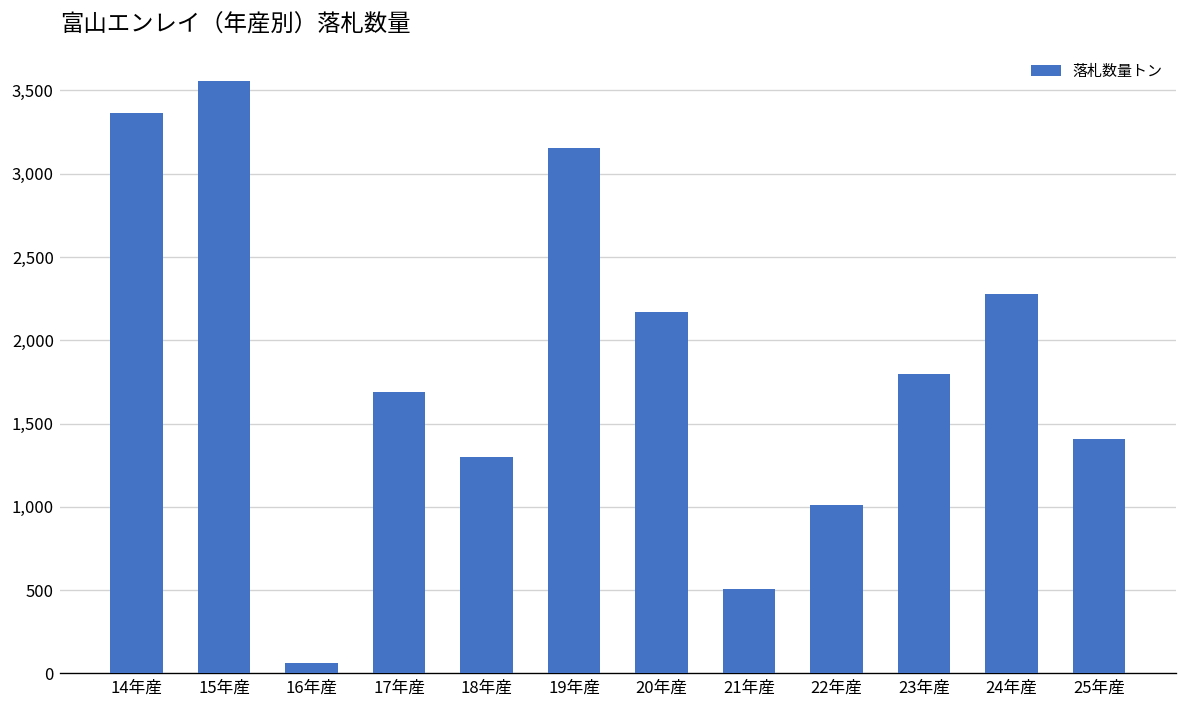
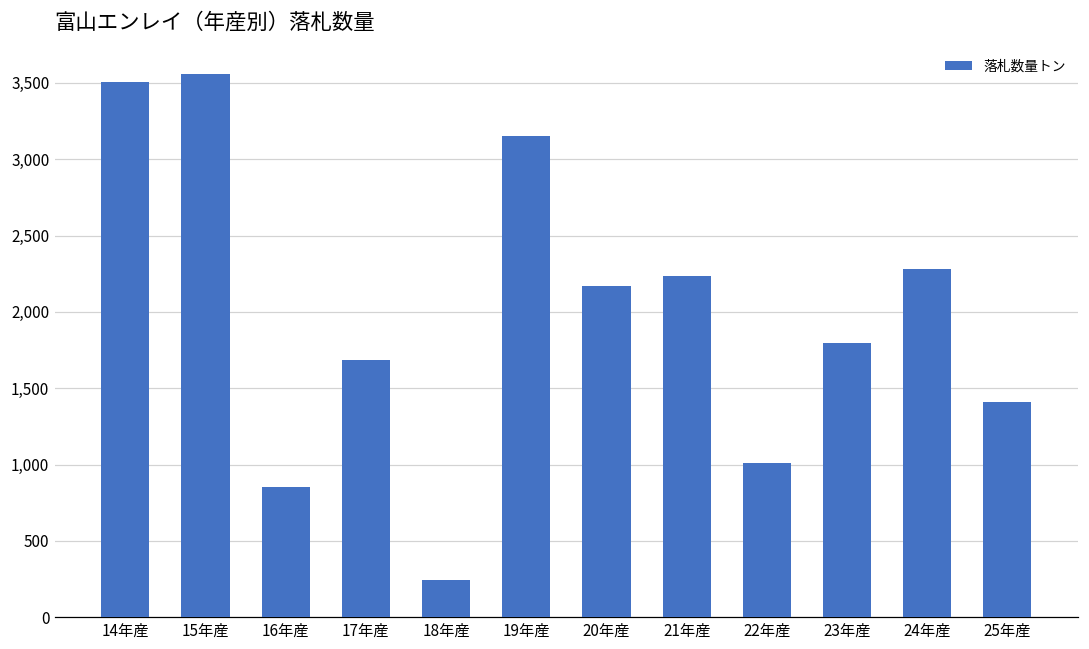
14年産: 3,360 -> 3,500
16年産: 60 -> 860
18年産: 1,300 -> 240
21年産: 500 -> 2,230
